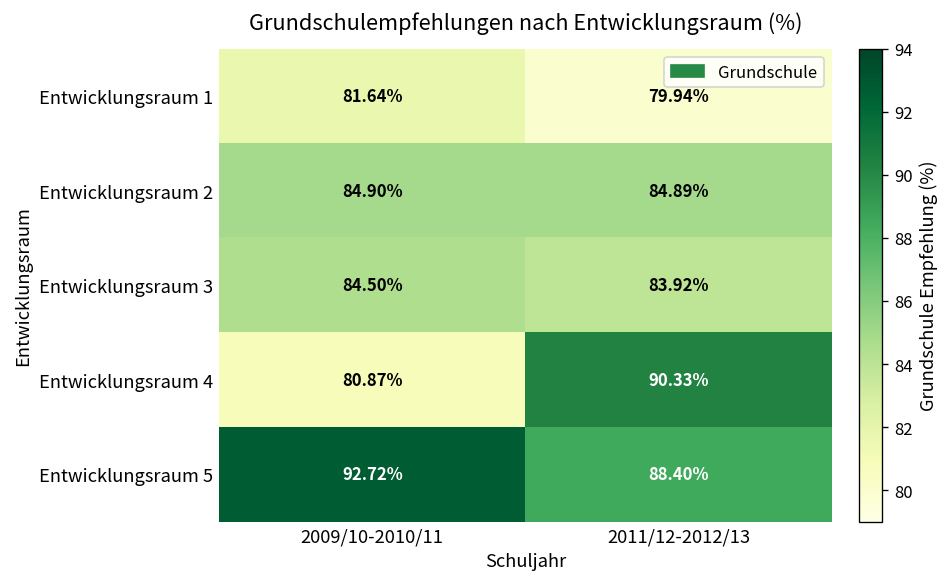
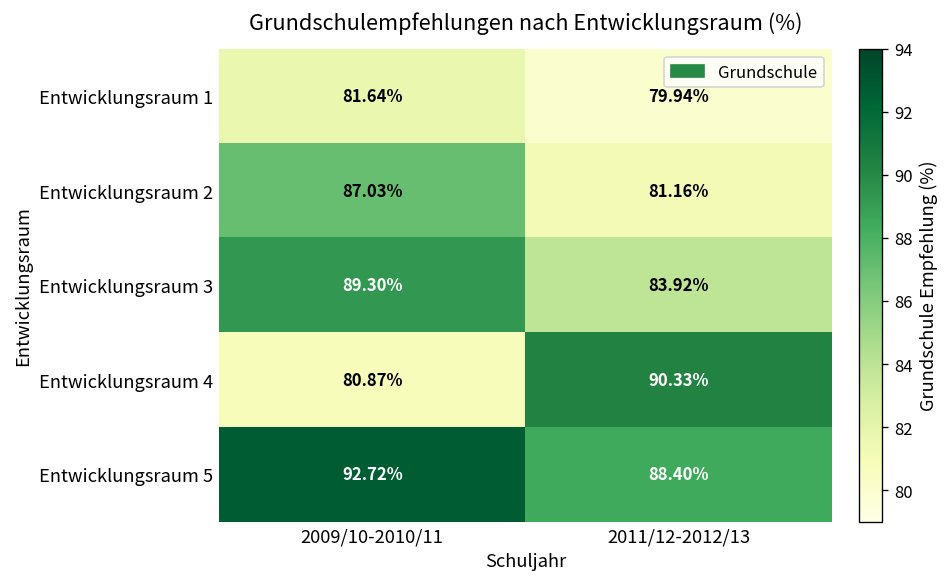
Entwicklungsraum 2, 2009/10-2010/11: 84.90% -> 87.03%
Entwicklungsraum 2, 2011/12-2012/13: 84.89% -> 81.16%
Entwicklungsraum 3, 2009/10-2010/11: 84.50% -> 89.30%
